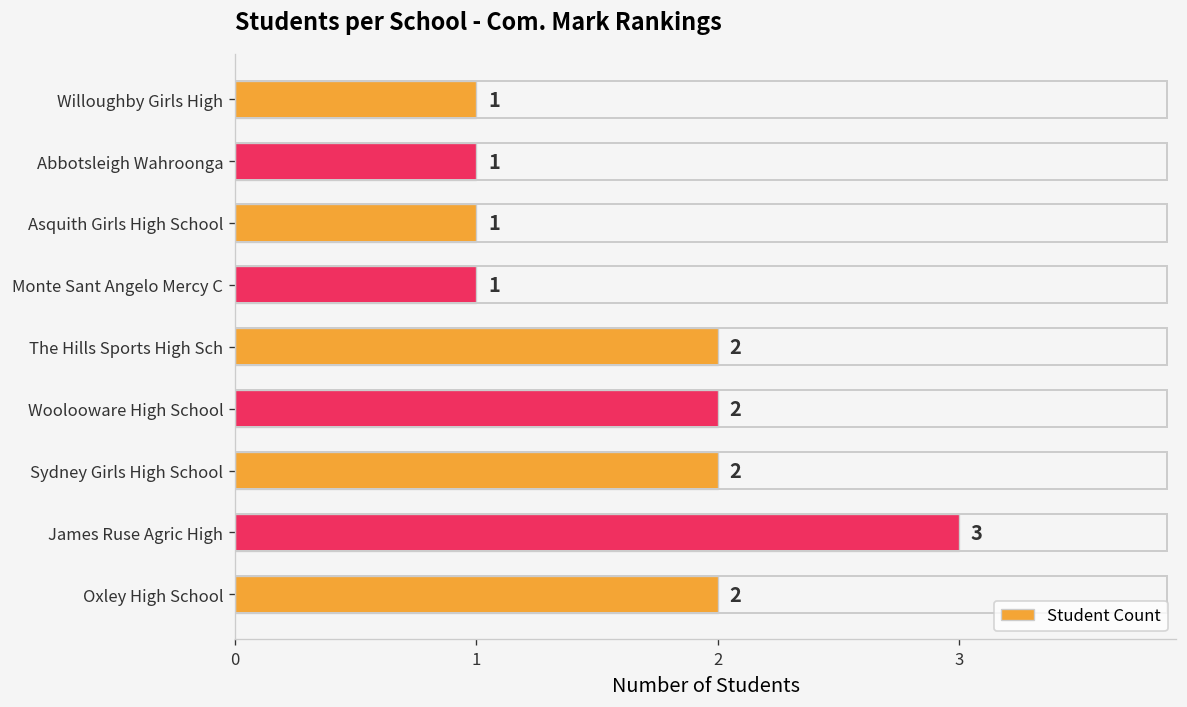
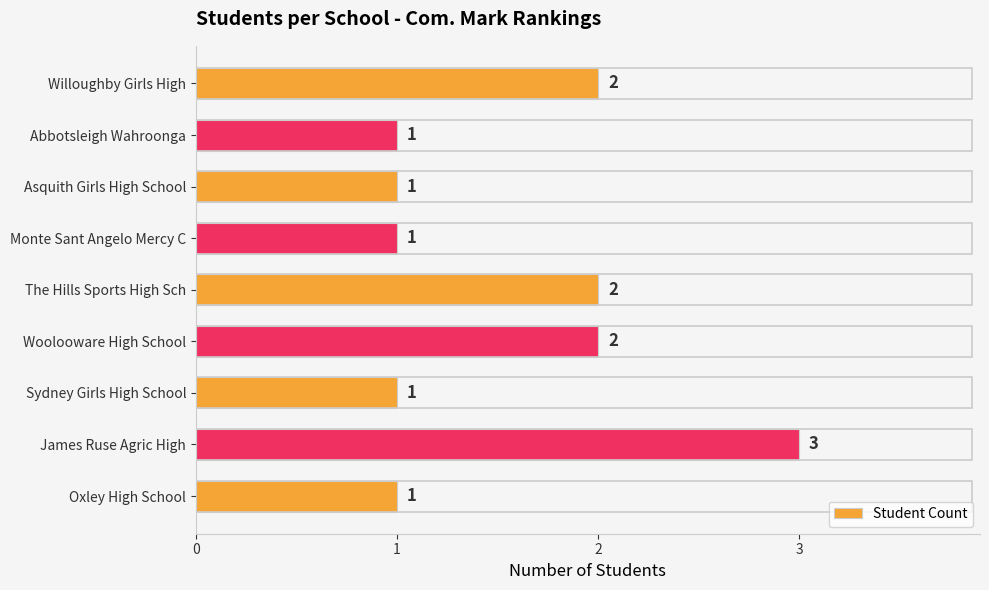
Willoughby Girls High: 1 -> 2
Sydney Girls High School: 2 -> 1
Oxley High School: 2 -> 1
